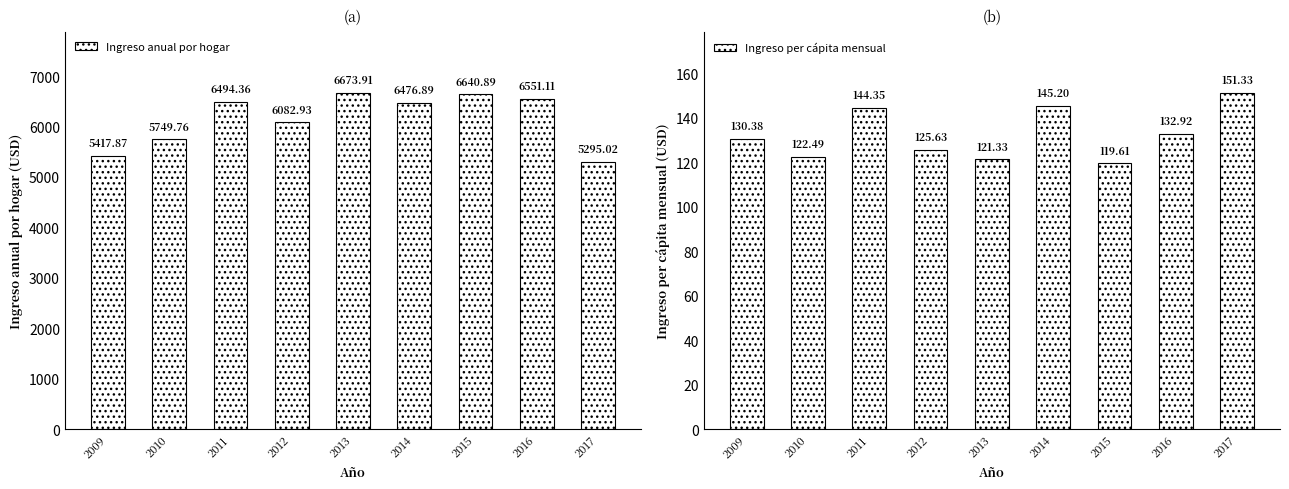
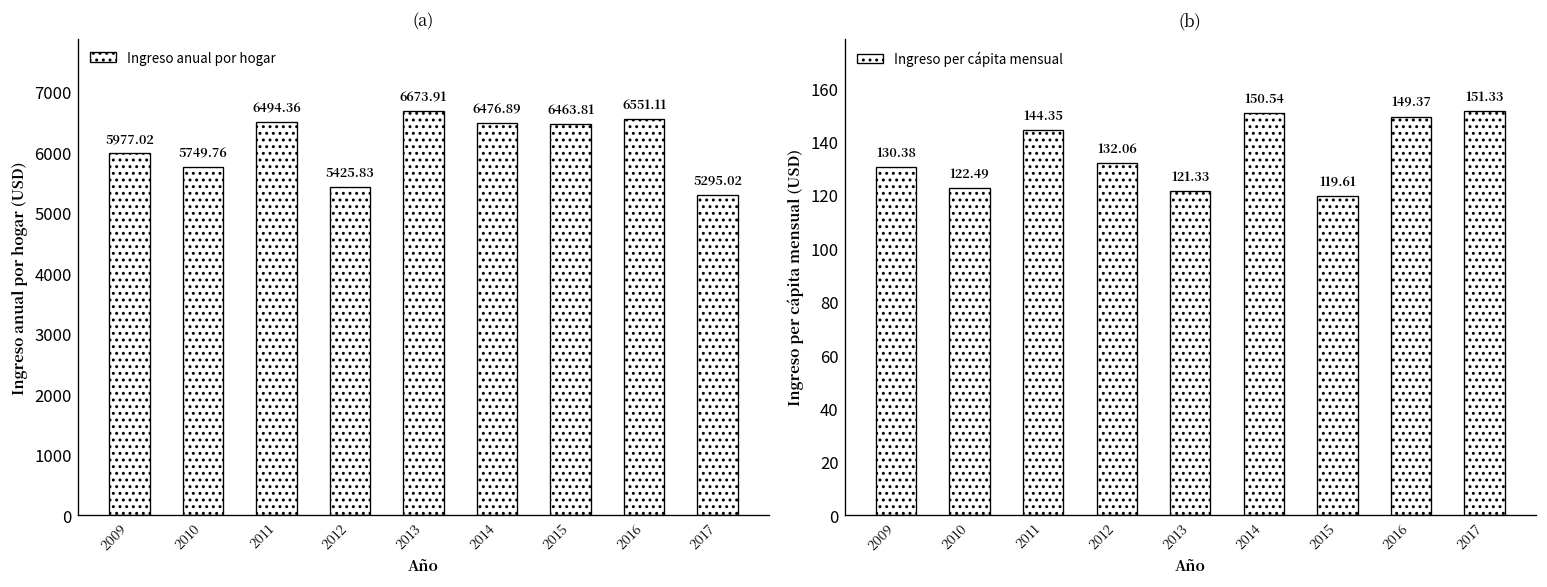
(a), 2009: 5417.87 -> 5977.02
(a), 2012: 6082.93 -> 5425.83
(a), 2015: 6640.89 -> 6463.81
(b), 2012: 125.63 -> 132.06
(b), 2014: 145.20 -> 150.54
(b), 2016: 132.92 -> 149.37
